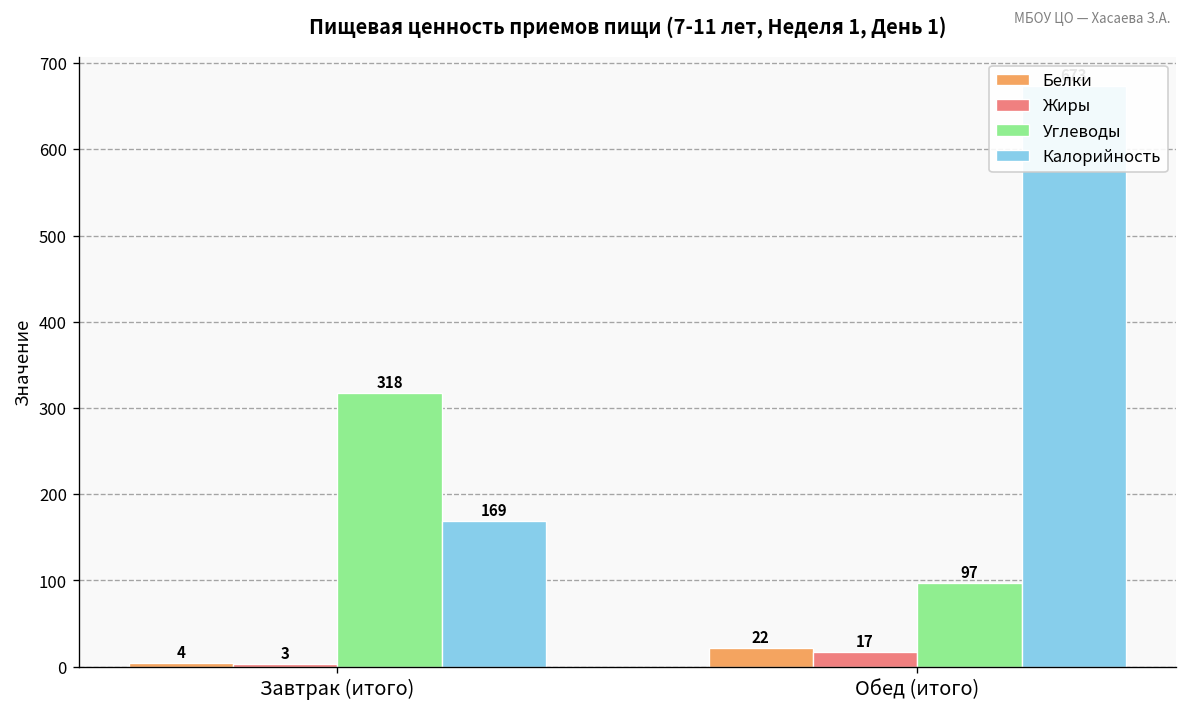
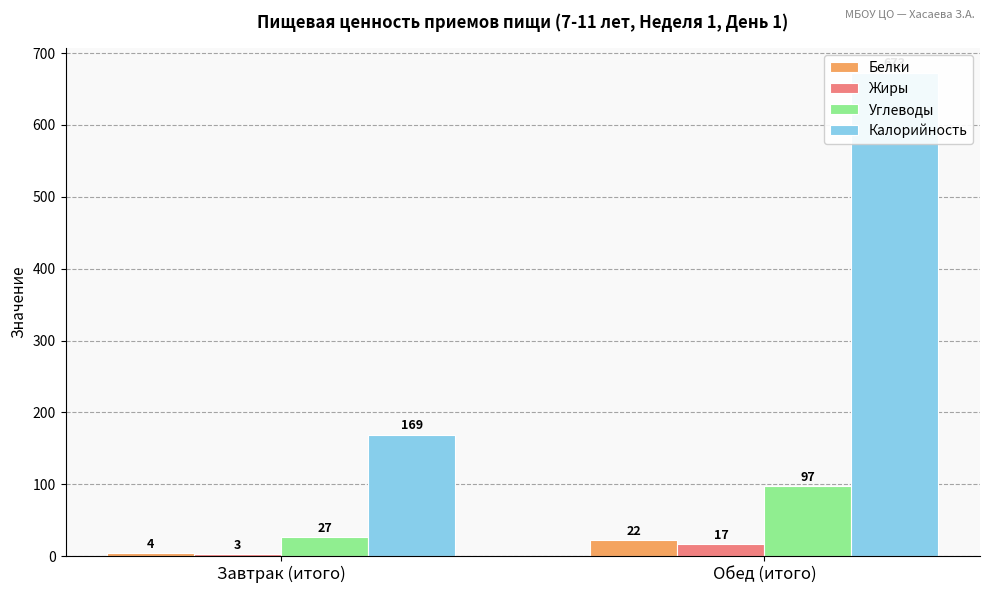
Углеводы, Завтрак (итого): 318 -> 27
